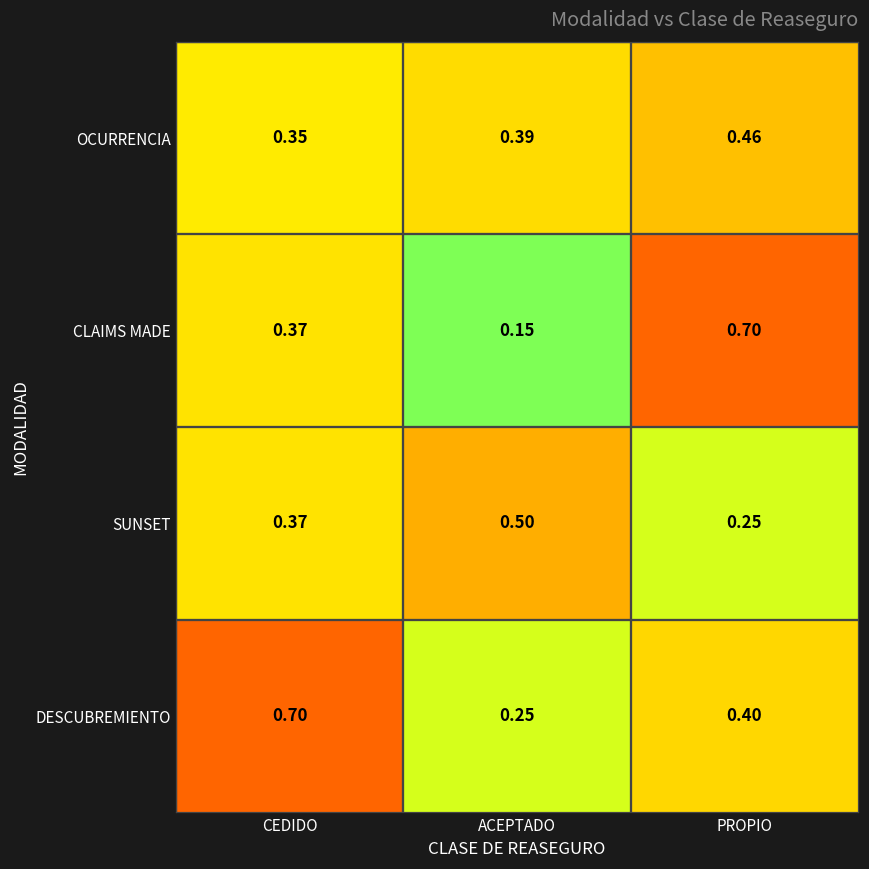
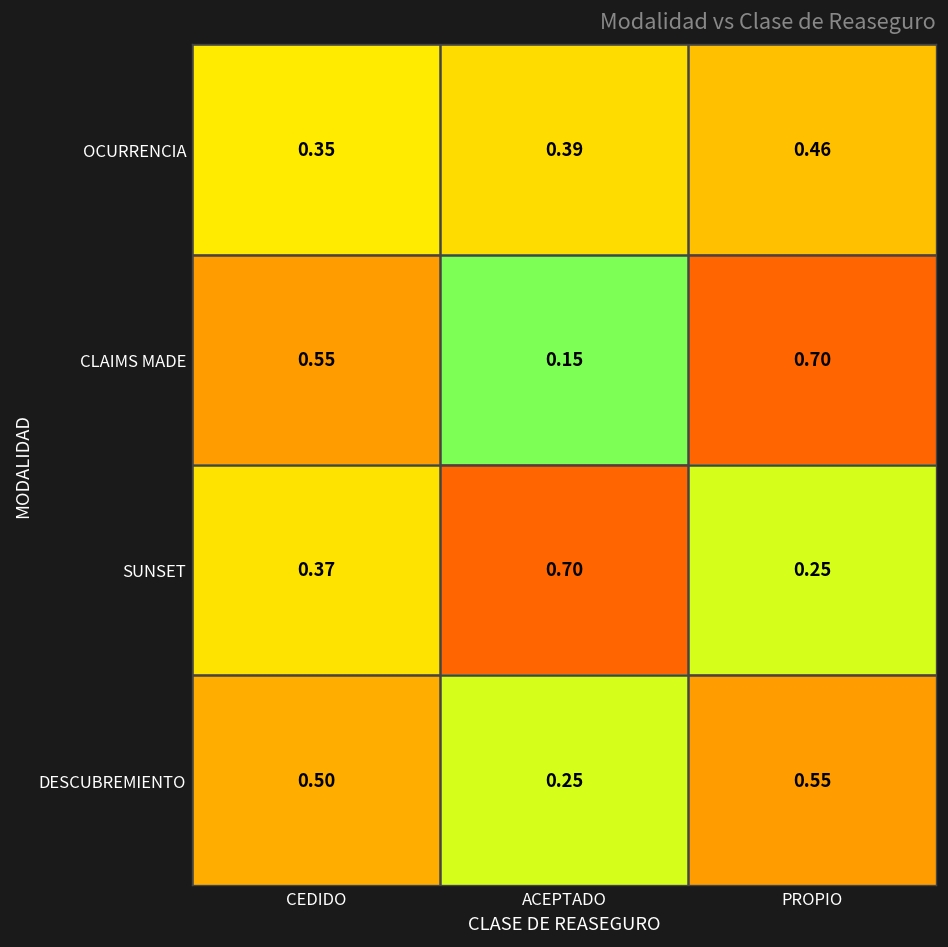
CLAIMS MADE, CEDIDO: 0.37 -> 0.55
SUNSET, ACEPTADO: 0.50 -> 0.70
DESCUBREMIENTO, CEDIDO: 0.70 -> 0.50
DESCUBREMIENTO, PROPIO: 0.40 -> 0.55
